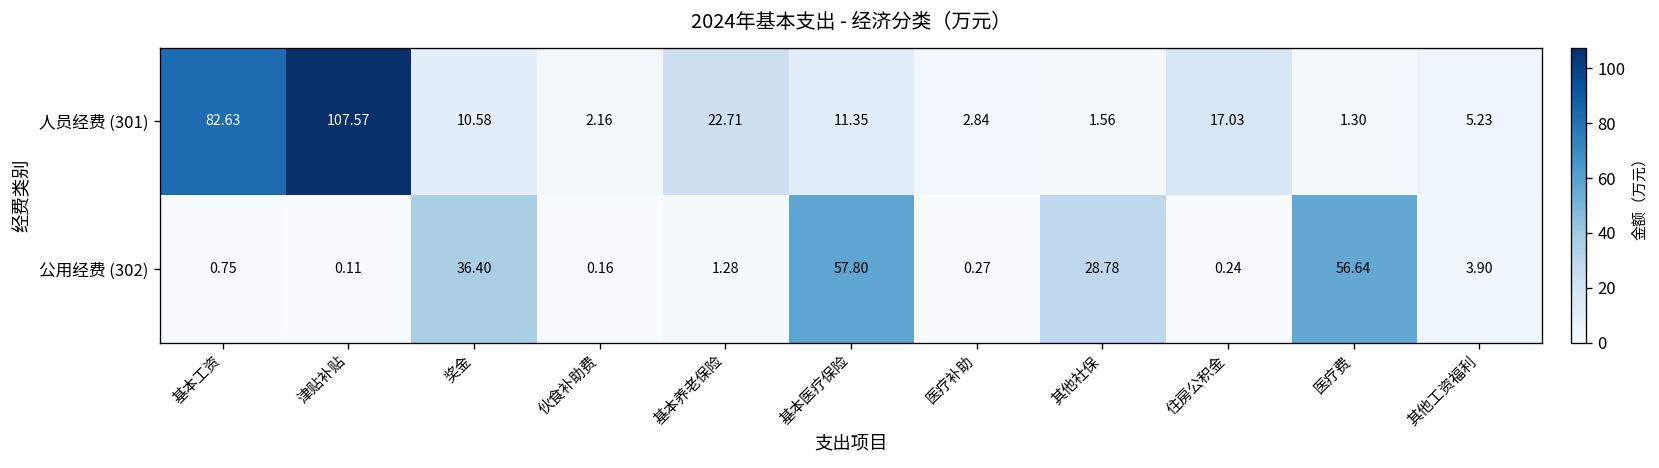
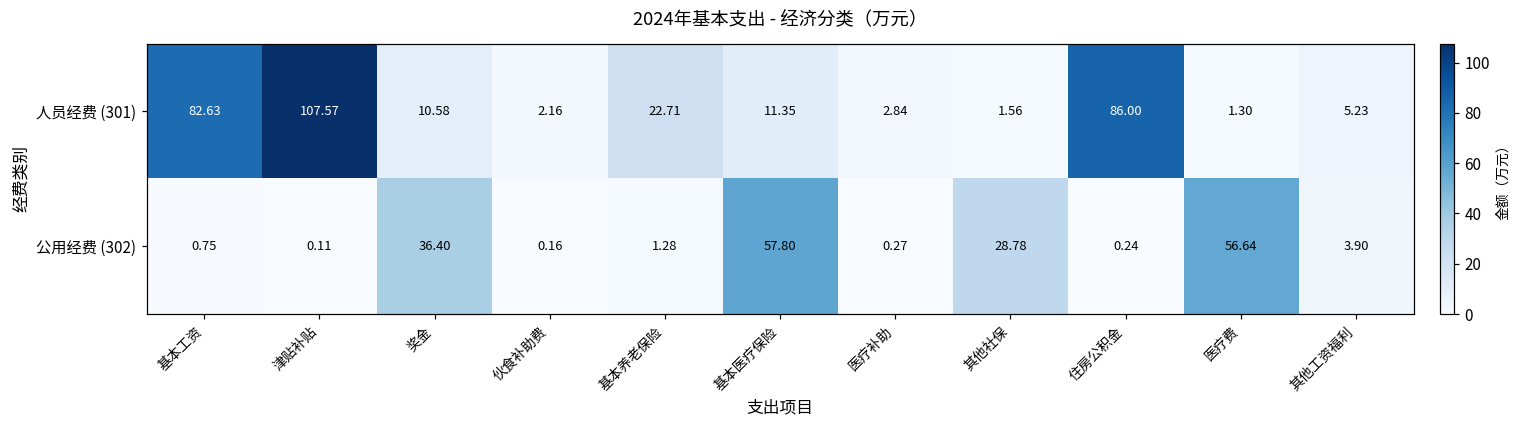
人员经费 (301), 住房公积金: 17.03 -> 86.00
